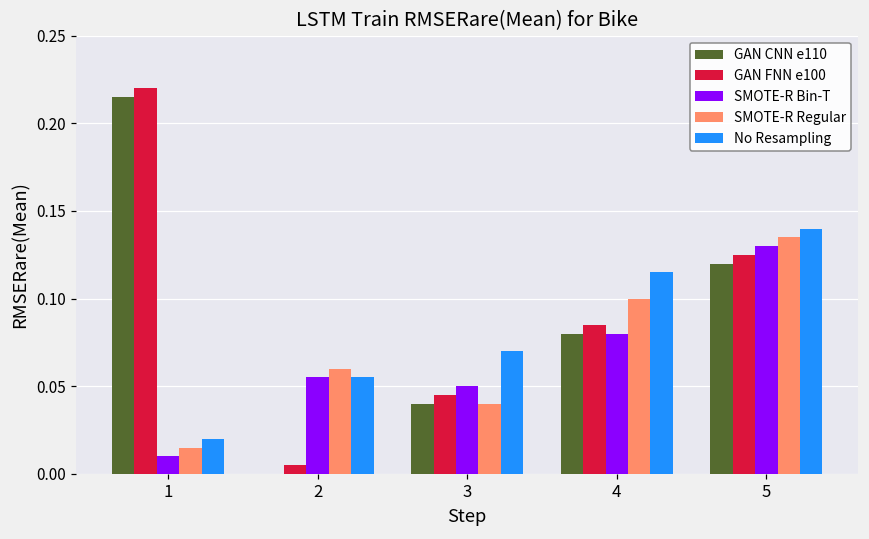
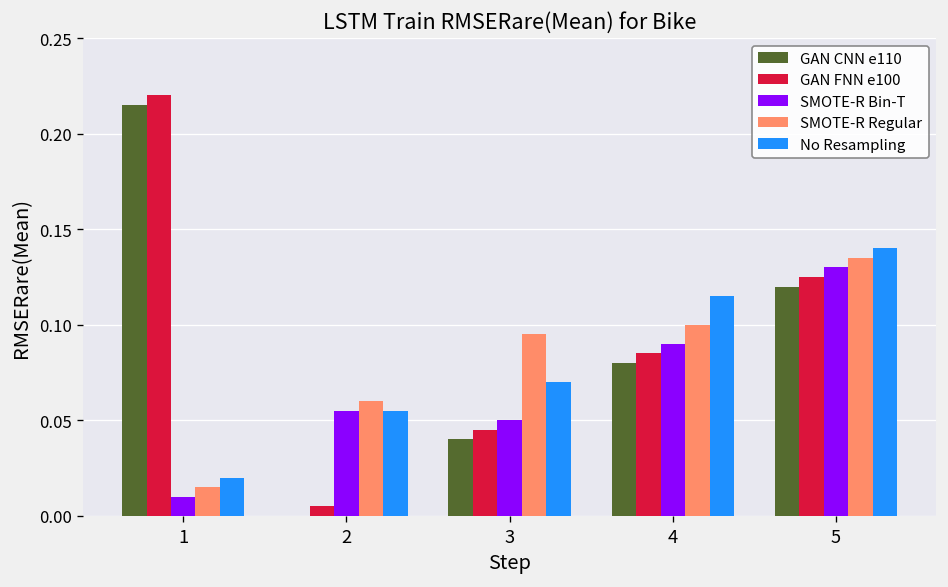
SMOTE-R Regular, 3: 0.040 -> 0.095
SMOTE-R Bin-T, 4: 0.080 -> 0.090
